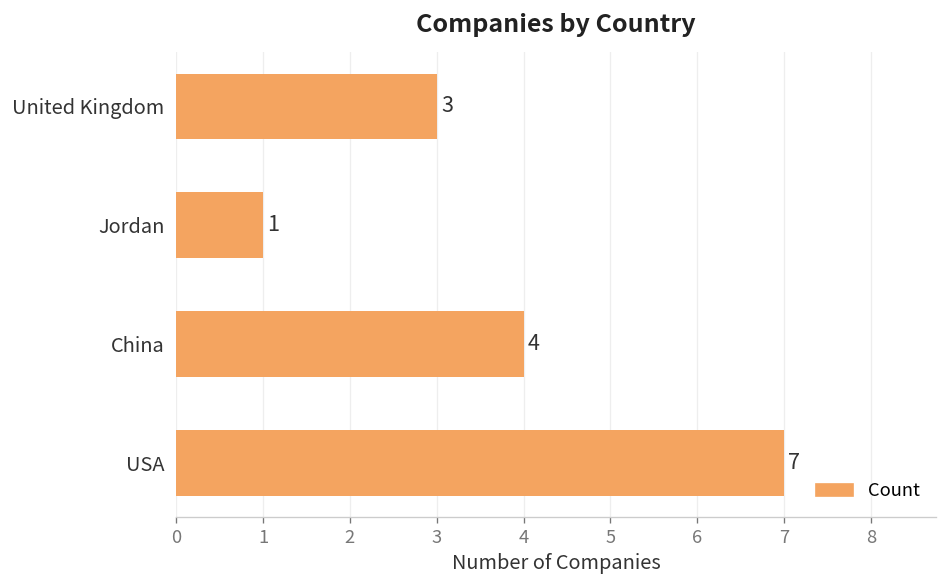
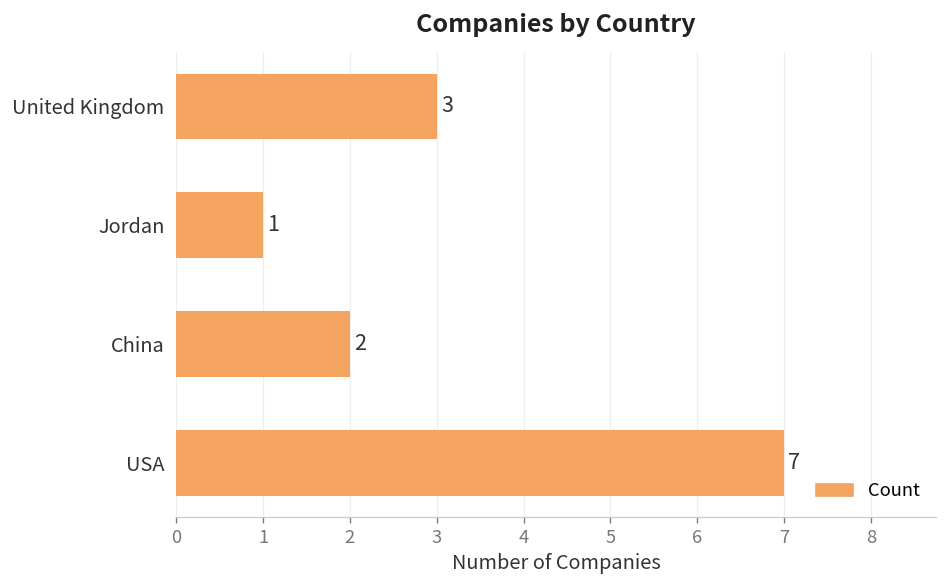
China: 4 -> 2
